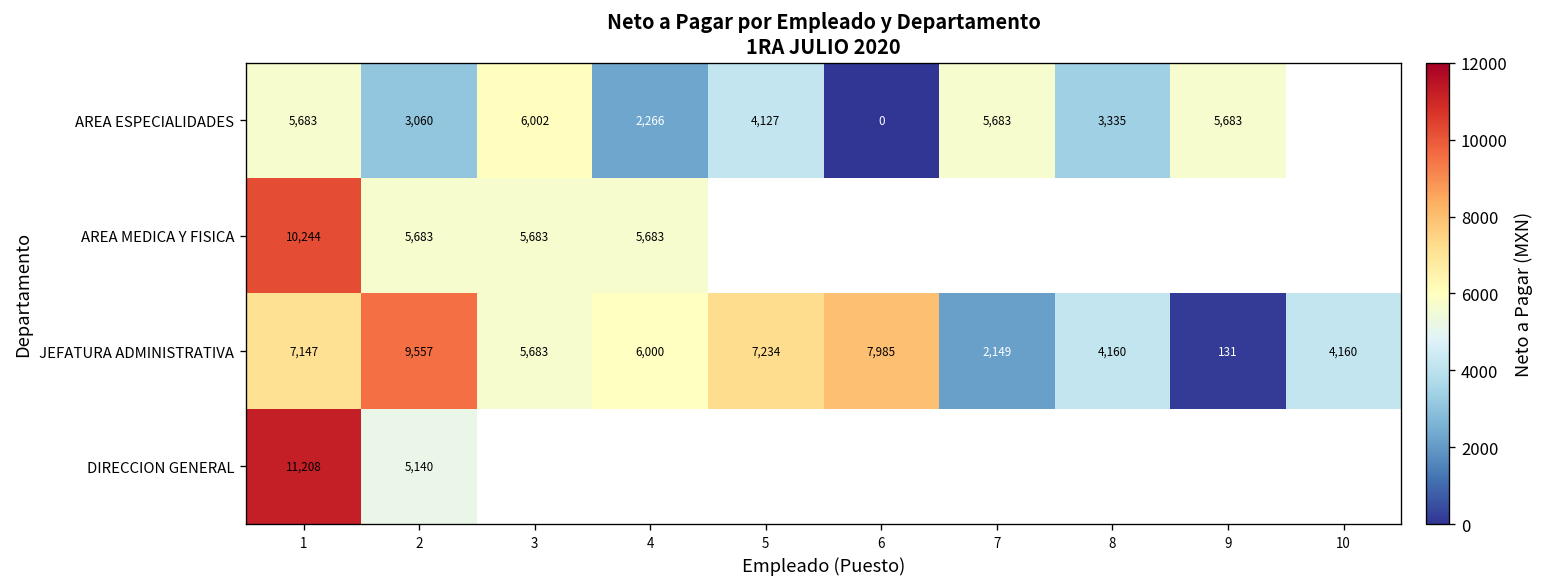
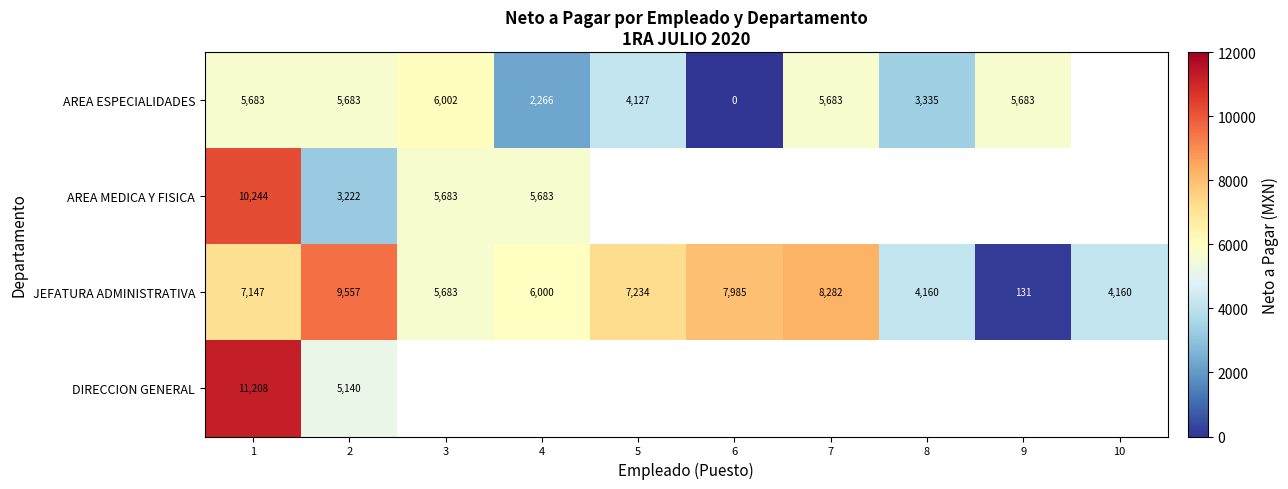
AREA ESPECIALIDADES, 2: 3,060 -> 5,683
AREA MEDICA Y FISICA, 2: 5,683 -> 3,222
JEFATURA ADMINISTRATIVA, 7: 2,149 -> 8,282
